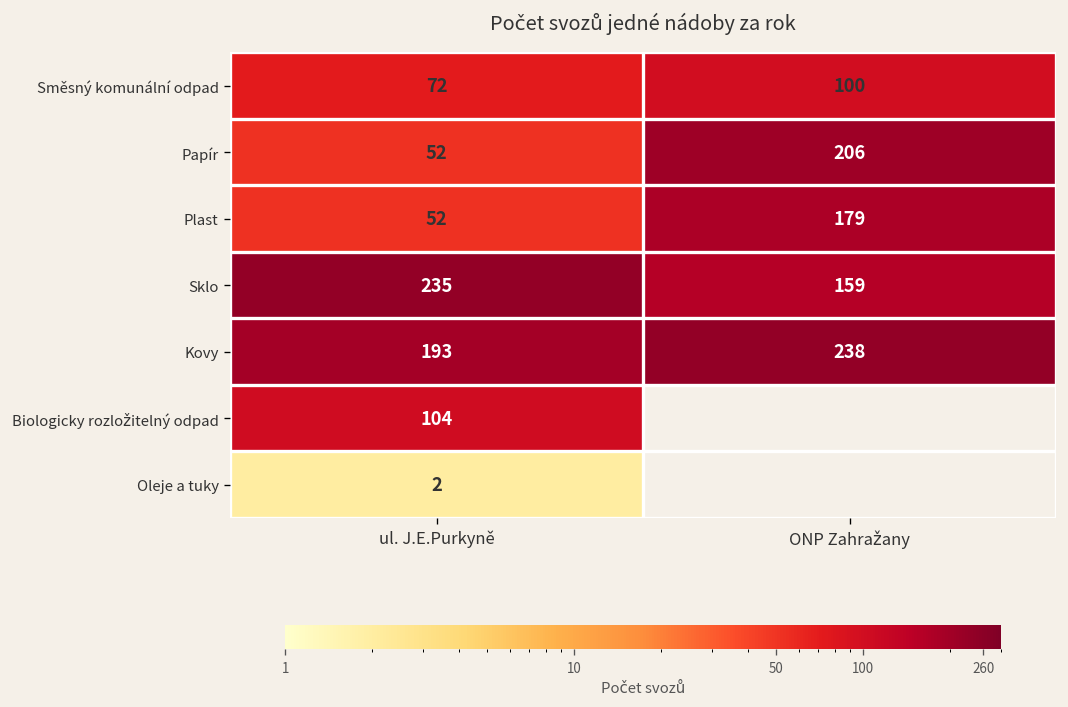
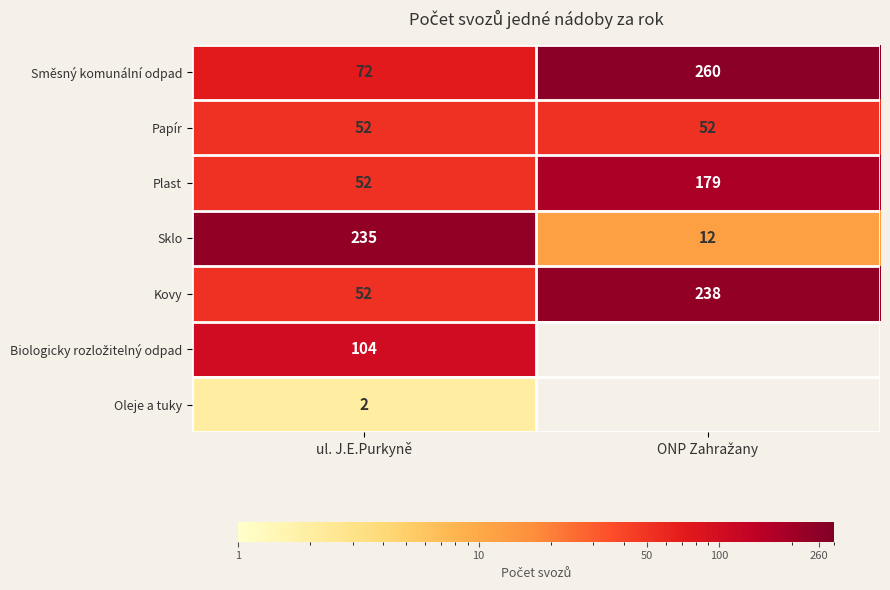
Směsný komunální odpad, ONP Zahražany: 100 -> 260
Papír, ONP Zahražany: 206 -> 52
Sklo, ONP Zahražany: 159 -> 12
Kovy, ul. J.E.Purkyně: 193 -> 52
